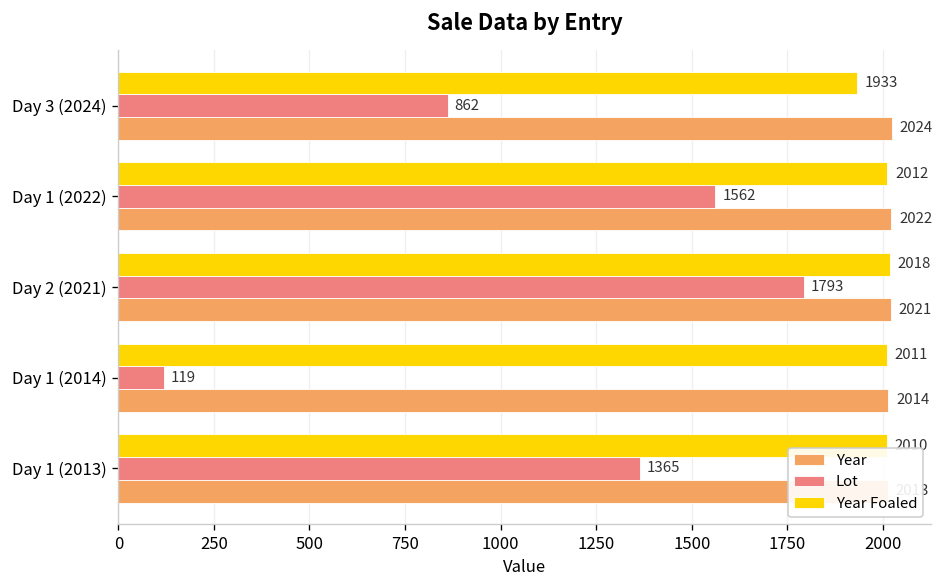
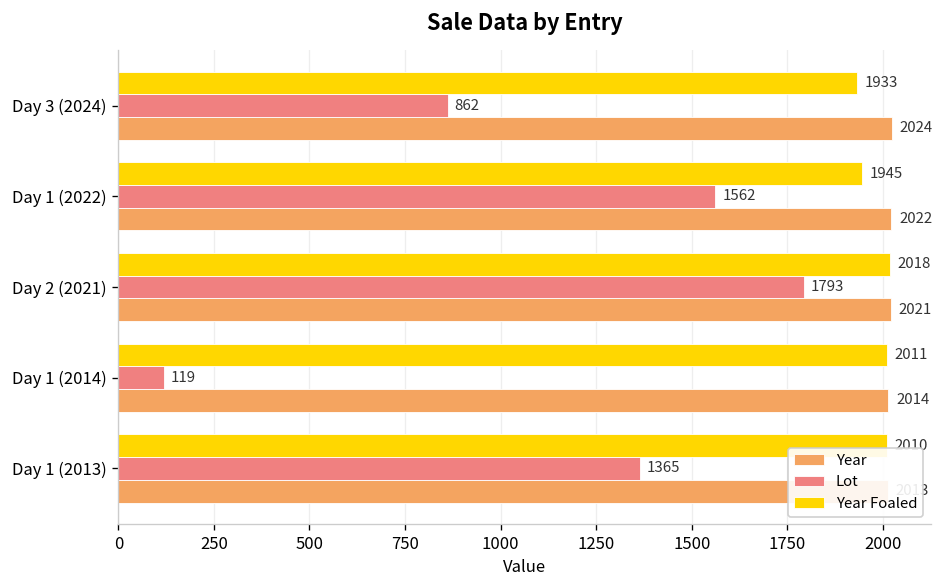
Year Foaled, Day 1 (2022): 2012 -> 1945
